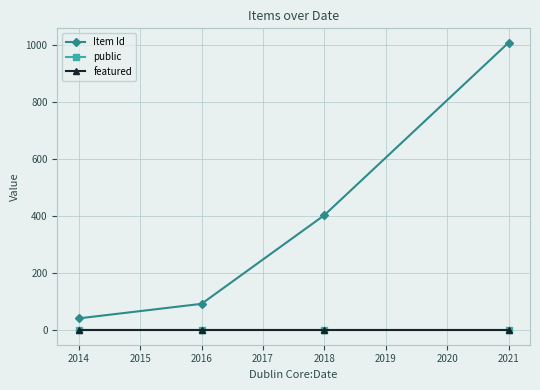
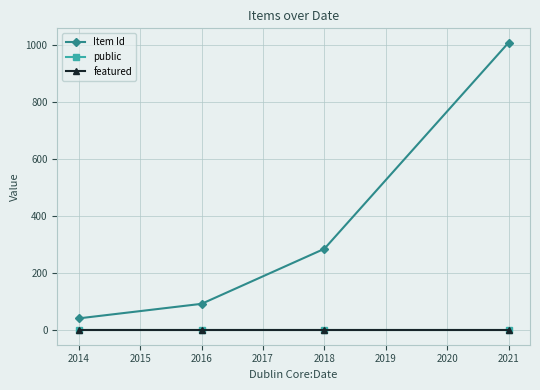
Item Id, 2018: 400 -> 290
